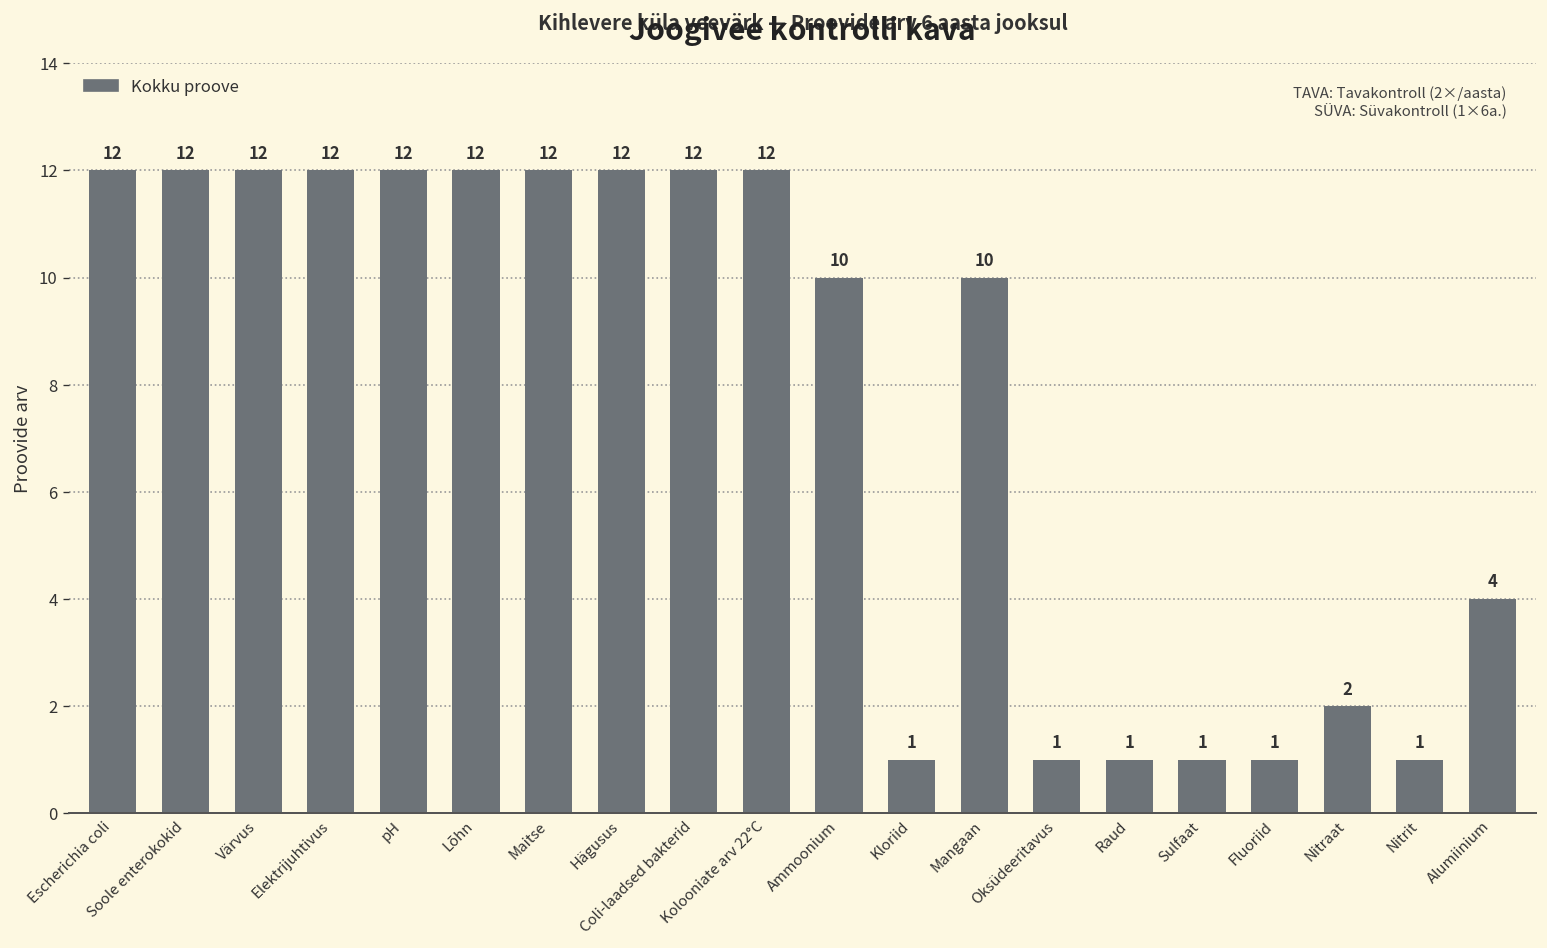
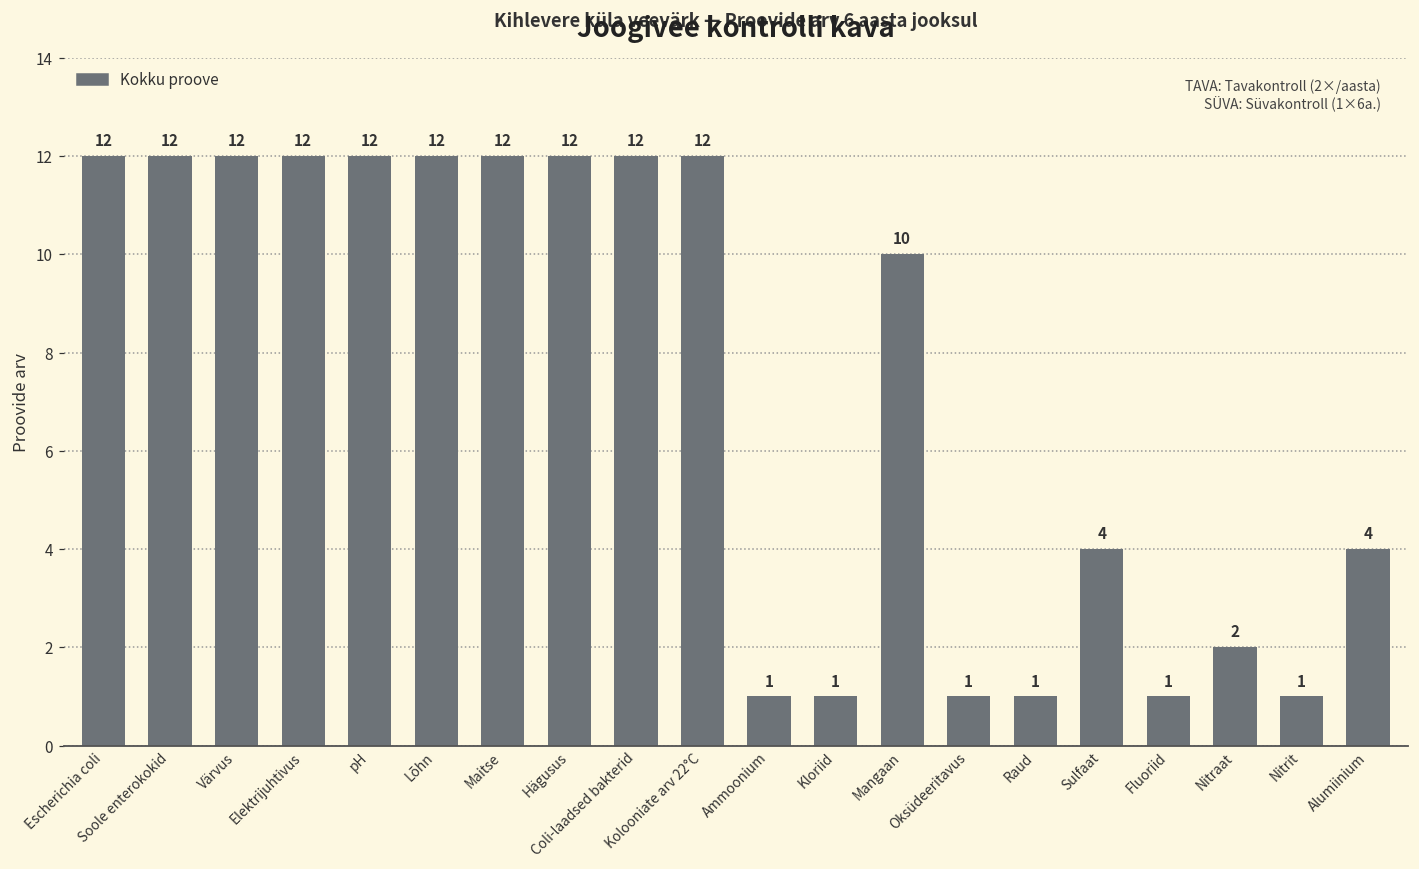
Ammoonium: 10 -> 1
Sulfaat: 1 -> 4
